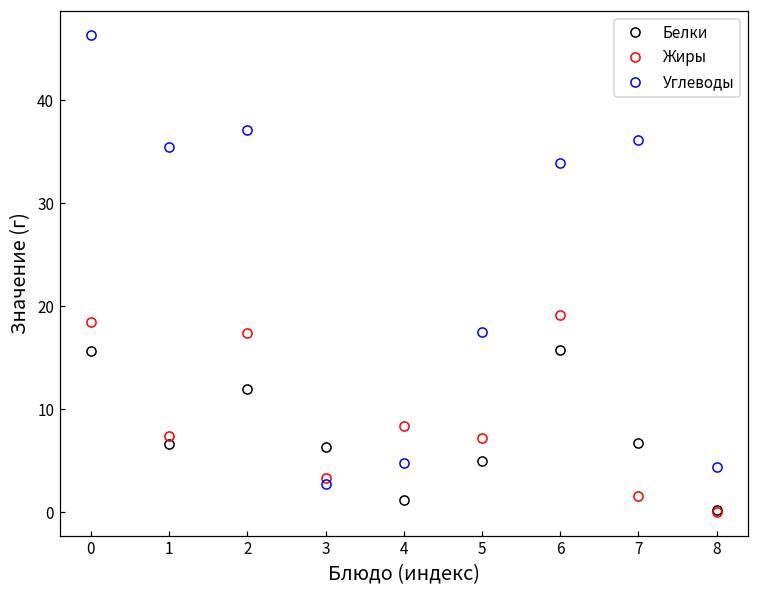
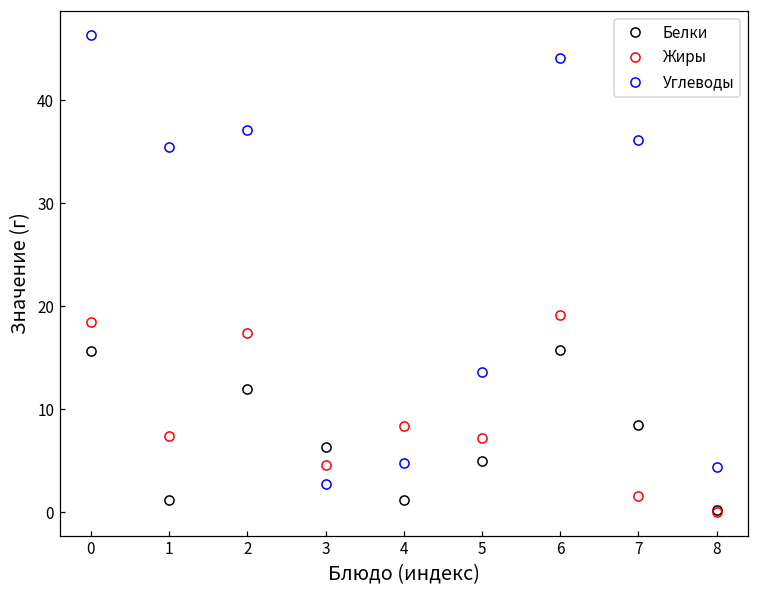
Белки, 1: 7 -> 1
Жиры, 3: 3 -> 5
Углеводы, 5: 18 -> 14
Углеводы, 6: 34 -> 44
Белки, 7: 7 -> 9
